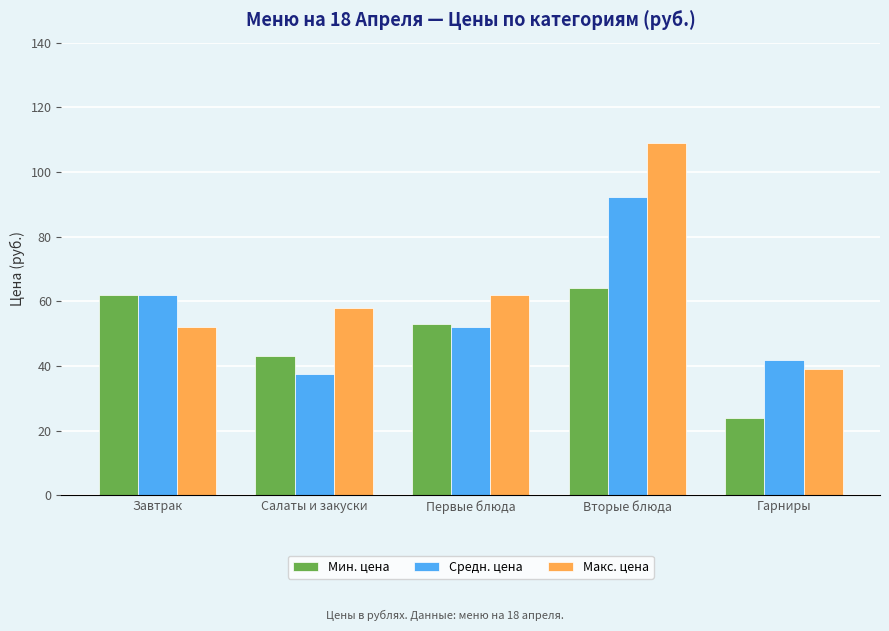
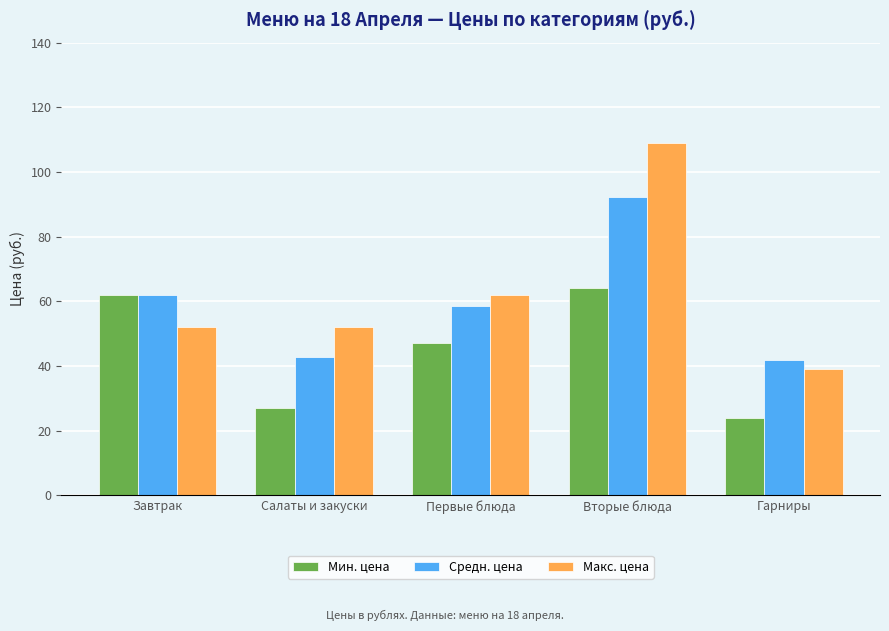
Мин. цена, Салаты и закуски: 43 -> 27
Средн. цена, Салаты и закуски: 37 -> 43
Макс. цена, Салаты и закуски: 58 -> 52
Мин. цена, Первые блюда: 53 -> 47
Средн. цена, Первые блюда: 52 -> 59
